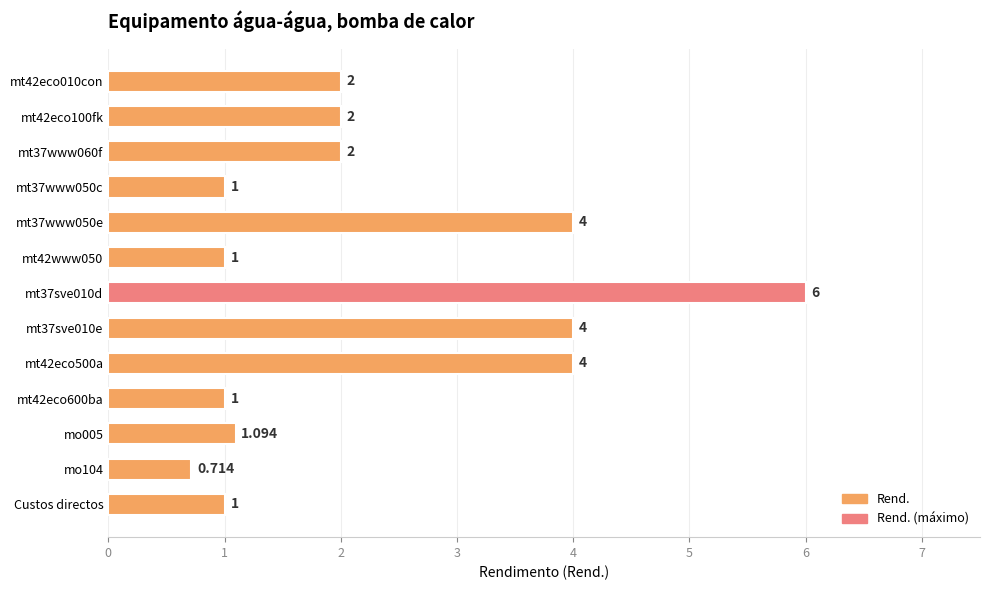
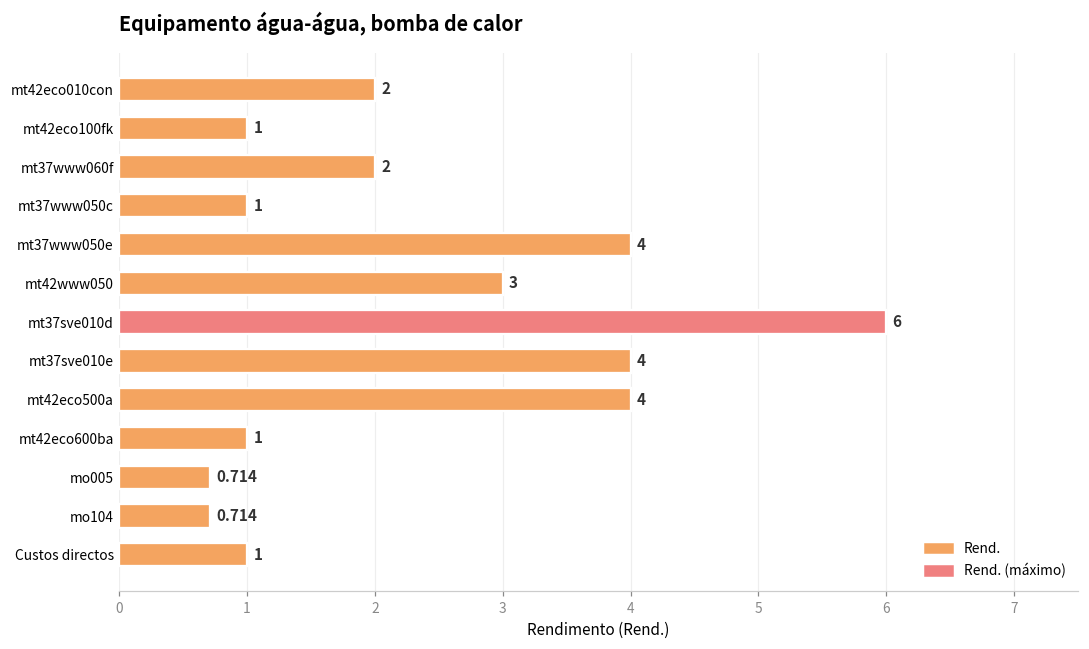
mt42eco100fk: 2 -> 1
mt42www050: 1 -> 3
mo005: 1.094 -> 0.714
